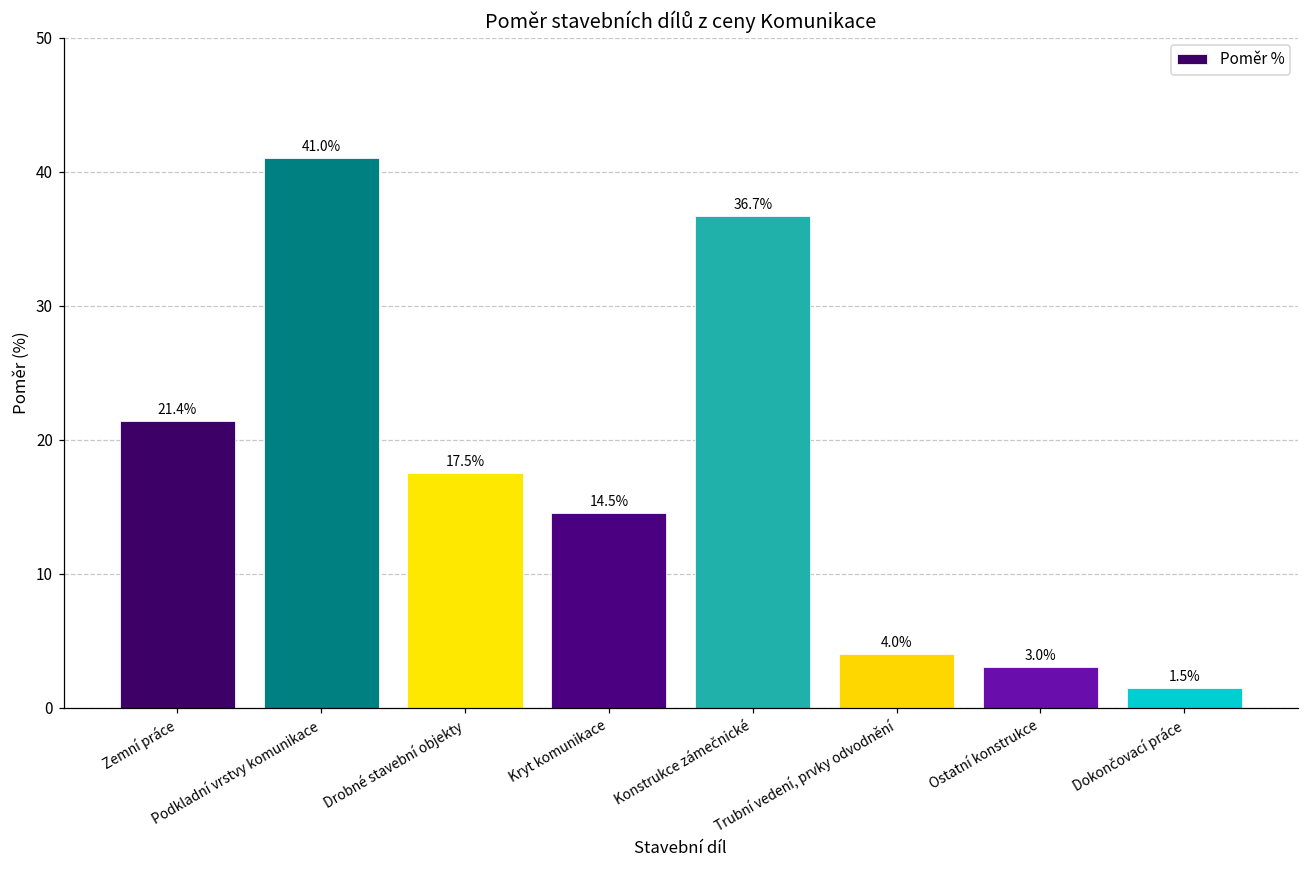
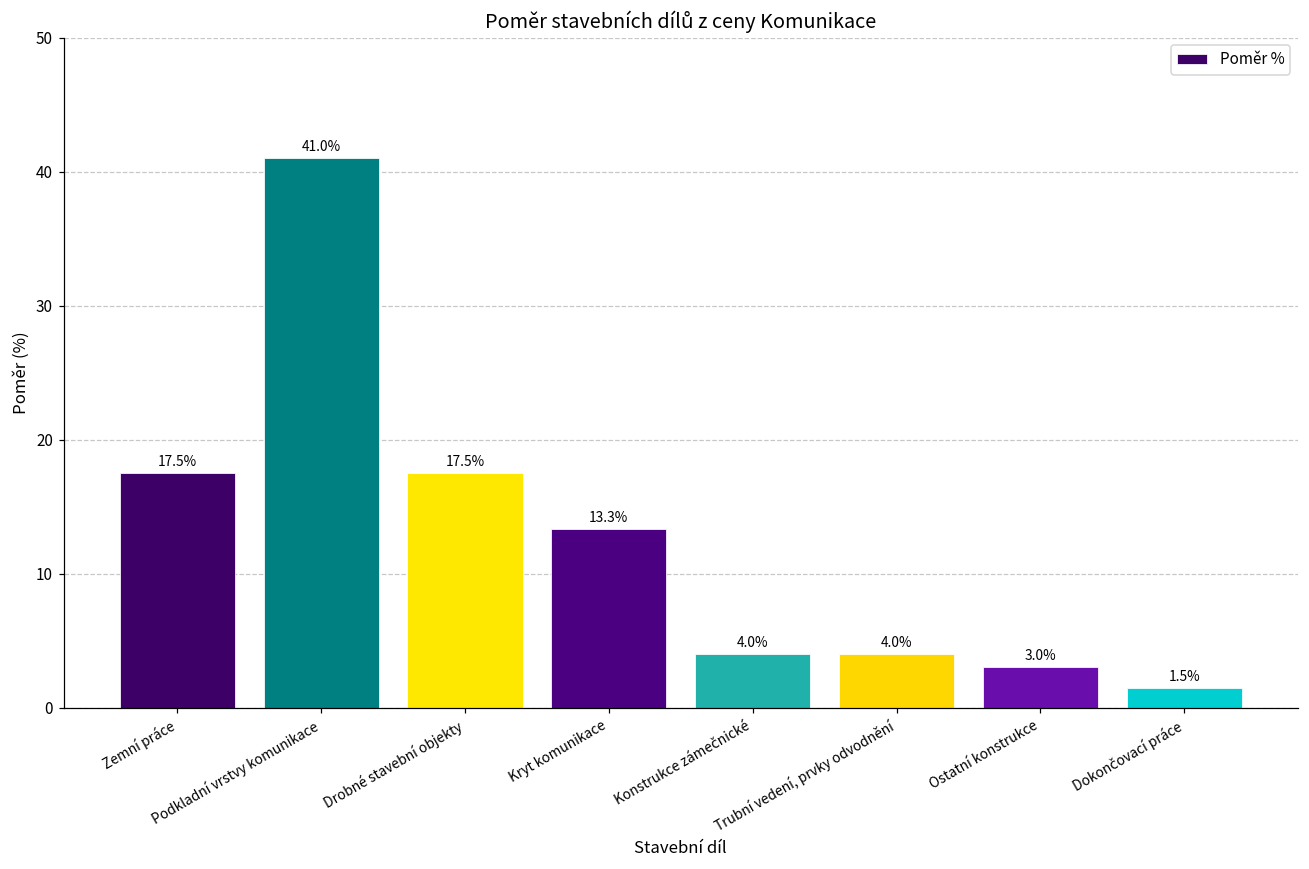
Zemní práce: 21.4% -> 17.5%
Kryt komunikace: 14.5% -> 13.3%
Konstrukce zámečnické: 36.7% -> 4.0%
